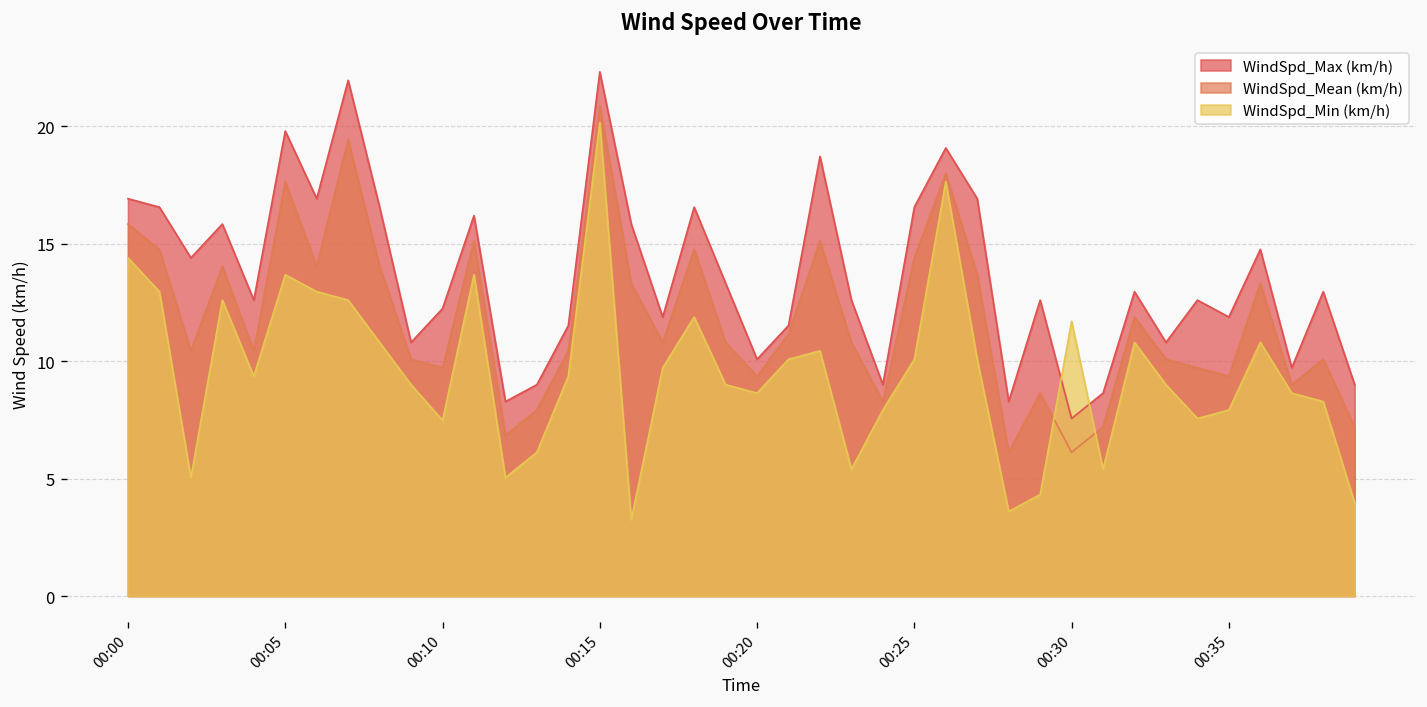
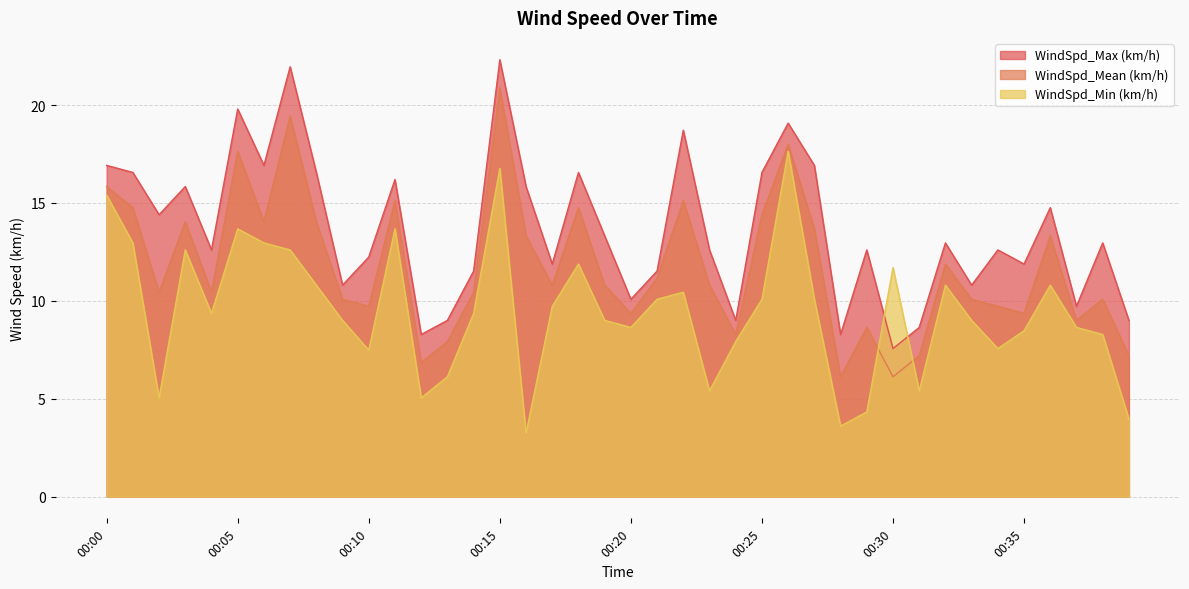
WindSpd_Min (km/h), 00:00: 14.4 -> 15.4
WindSpd_Min (km/h), 00:15: 20.2 -> 16.8
WindSpd_Min (km/h), 00:35: 7.9 -> 8.5
